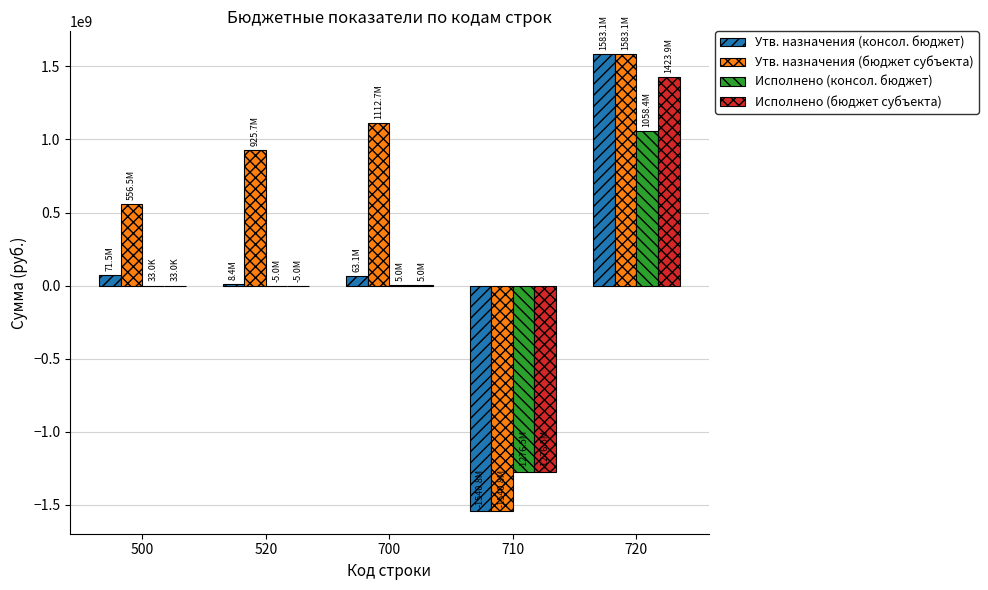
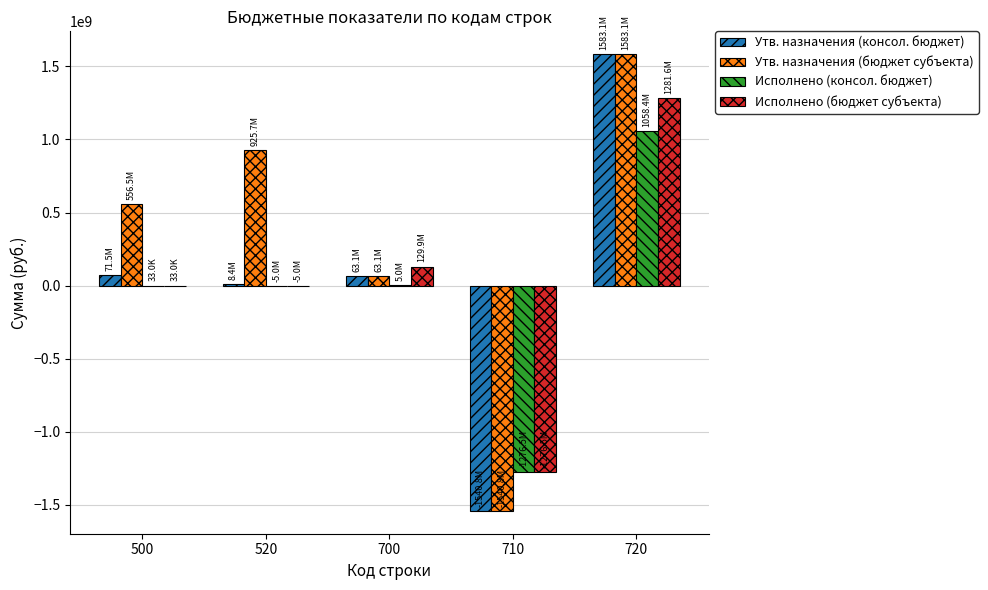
Утв. назначения (бюджет субъекта), 700: 1112.7M -> 63.1M
Исполнено (бюджет субъекта), 700: 5.0M -> 129.9M
Исполнено (бюджет субъекта), 720: 1423.9M -> 1281.6M
